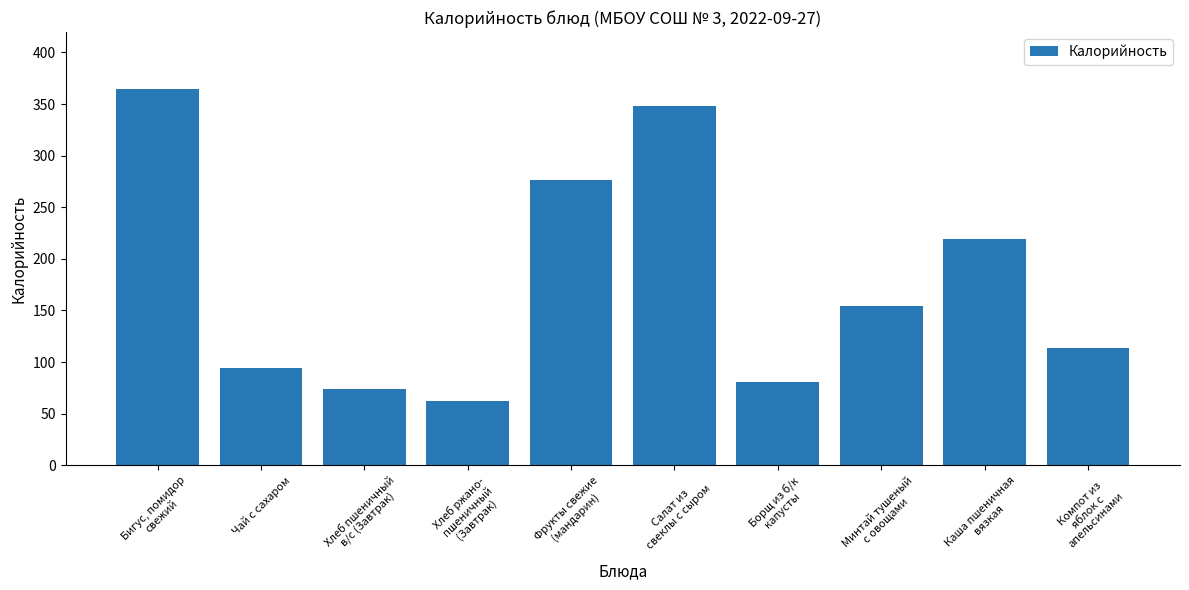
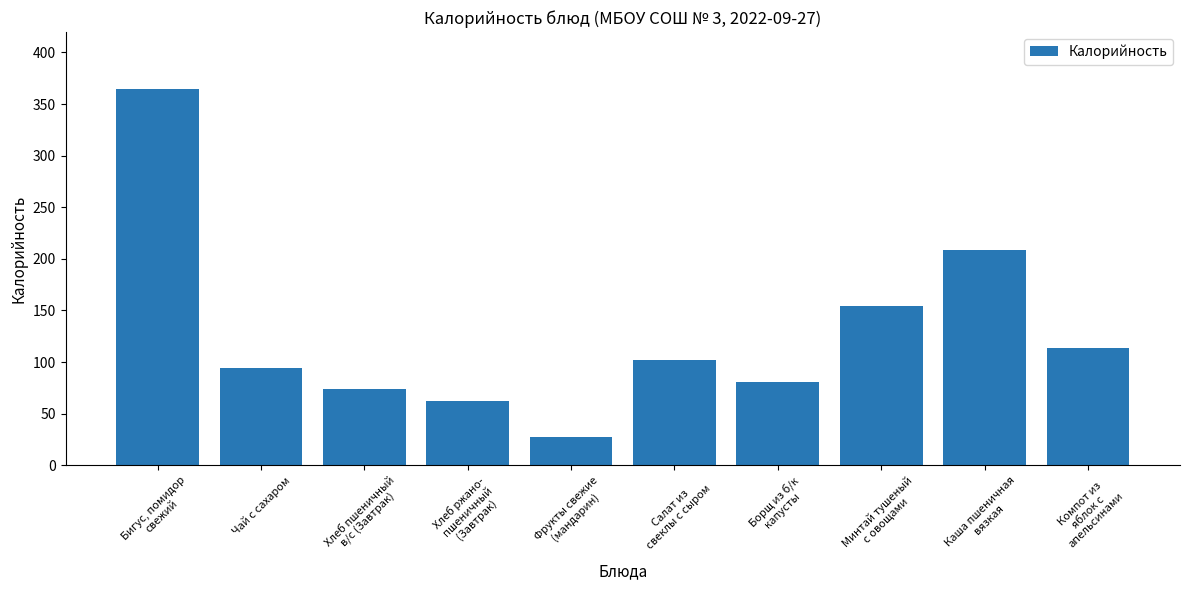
Фрукты свежие (мандарин): 277 -> 27
Салат из свеклы с сыром: 348 -> 102
Каша пшеничная вязкая: 219 -> 209
